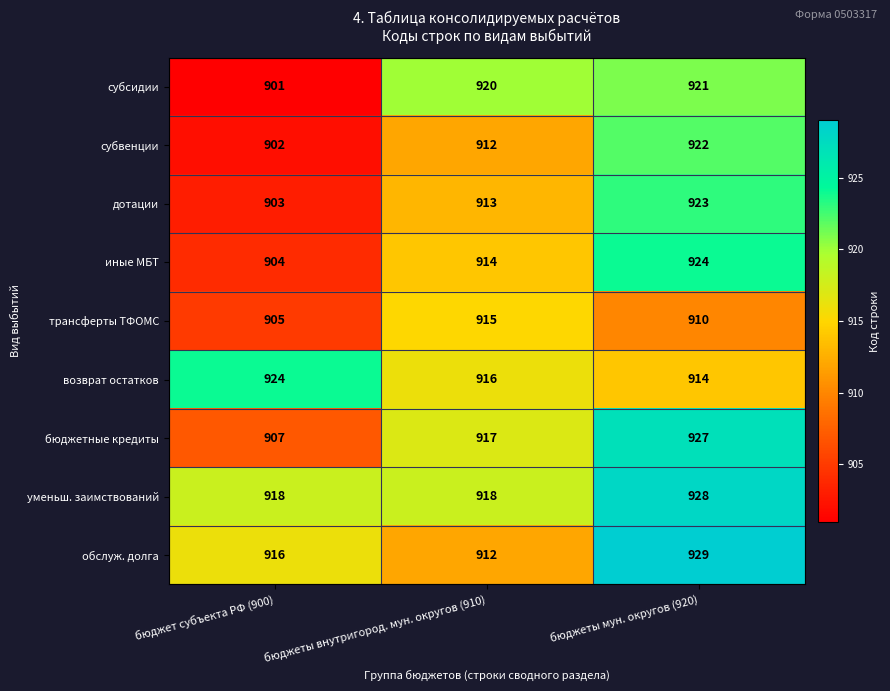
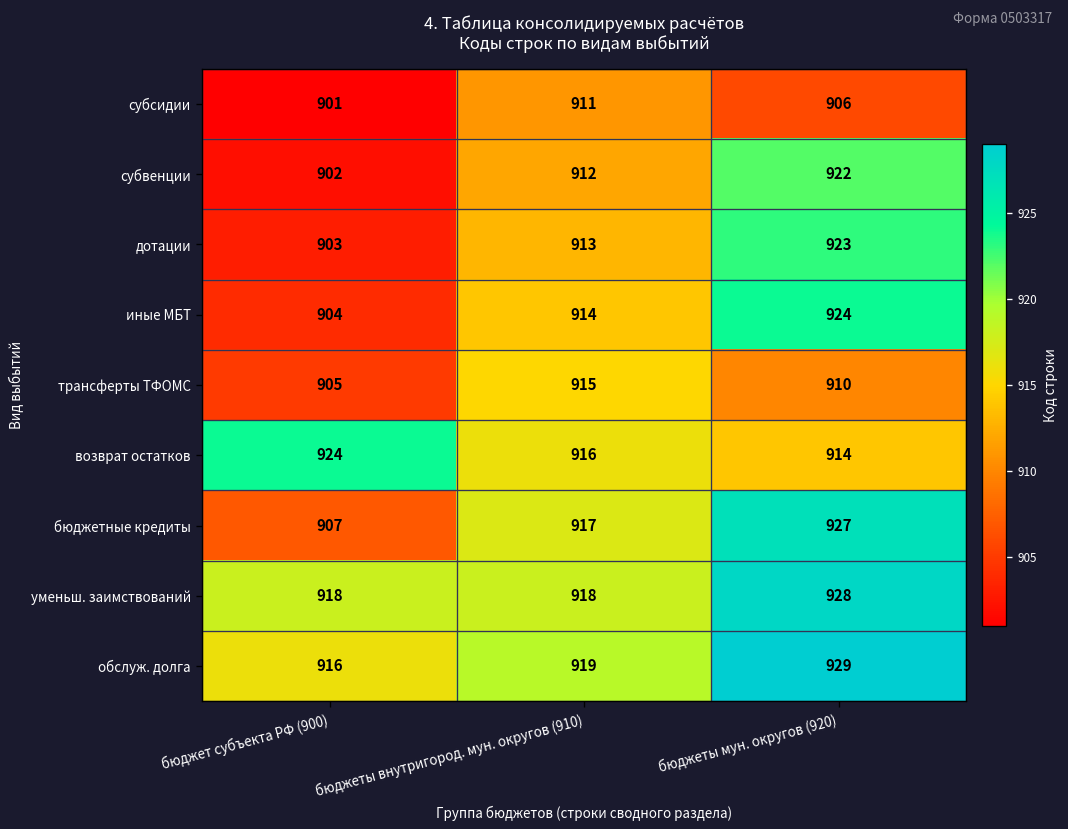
субсидии, бюджеты внутригород. мун. округов (910): 920 -> 911
субсидии, бюджеты мун. округов (920): 921 -> 906
обслуж. долга, бюджеты внутригород. мун. округов (910): 912 -> 919
